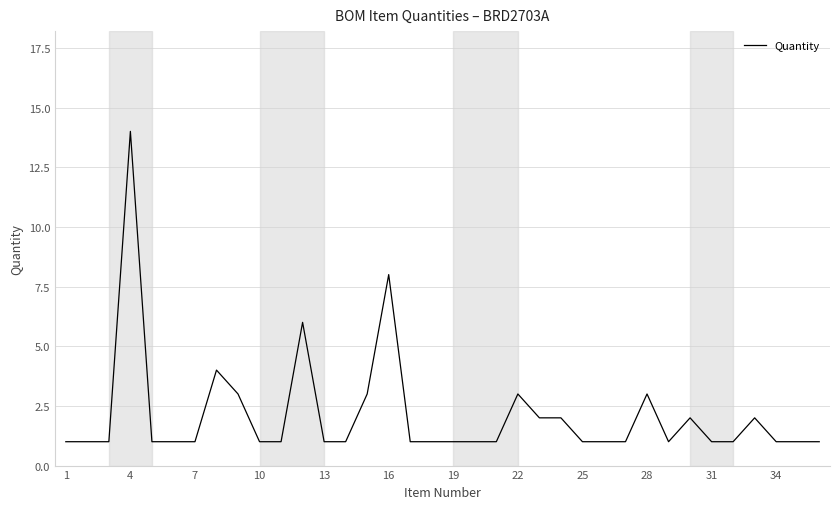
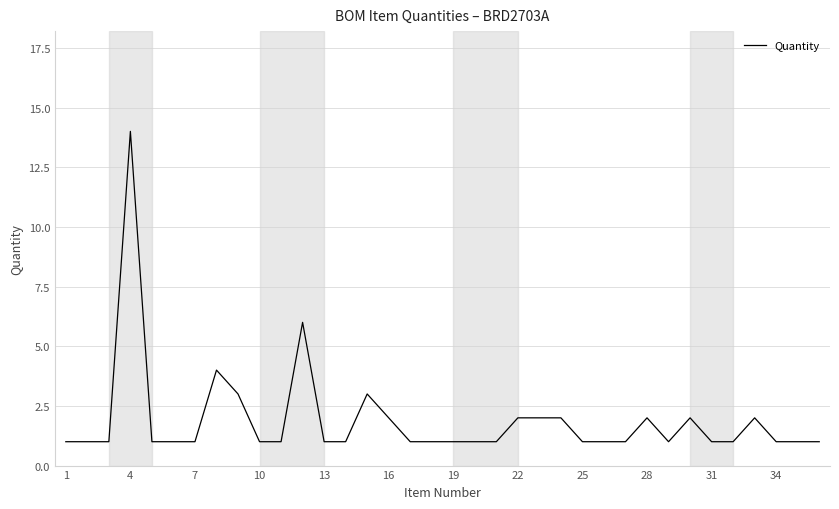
16: 8 -> 2
22: 3 -> 2
28: 3 -> 2
